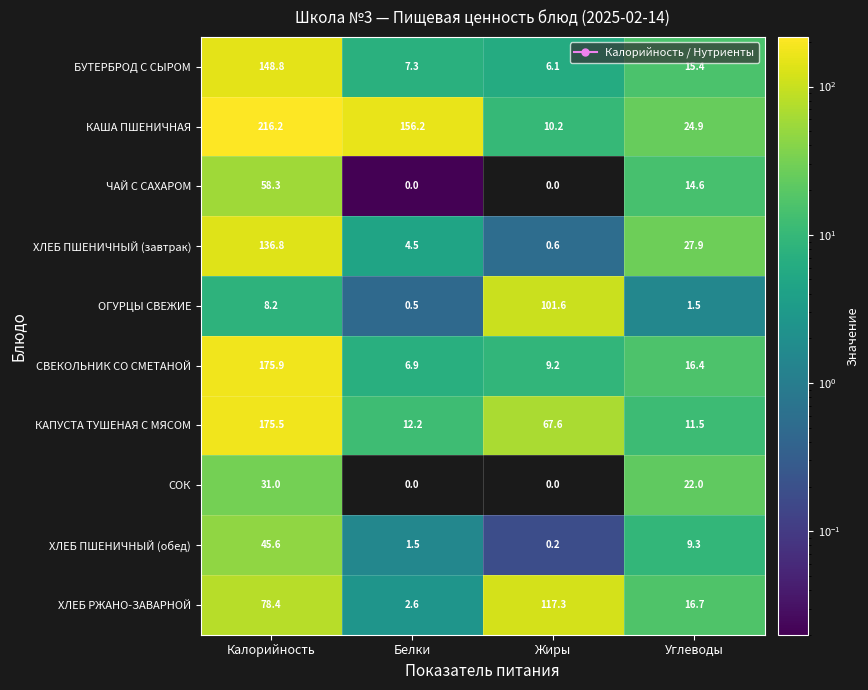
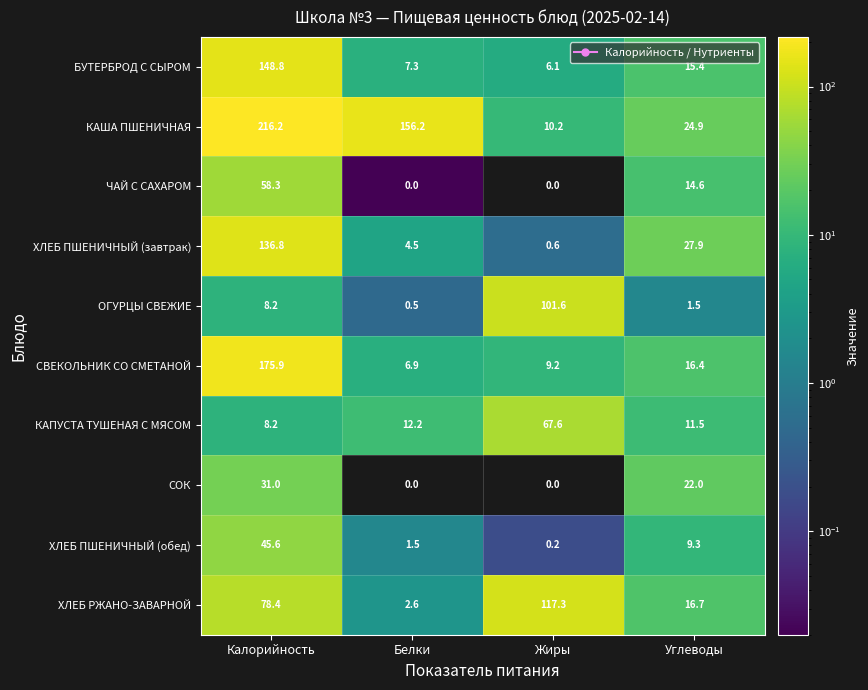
КАПУСТА ТУШЕНАЯ С МЯСОМ, Калорийность: 175.5 -> 8.2
